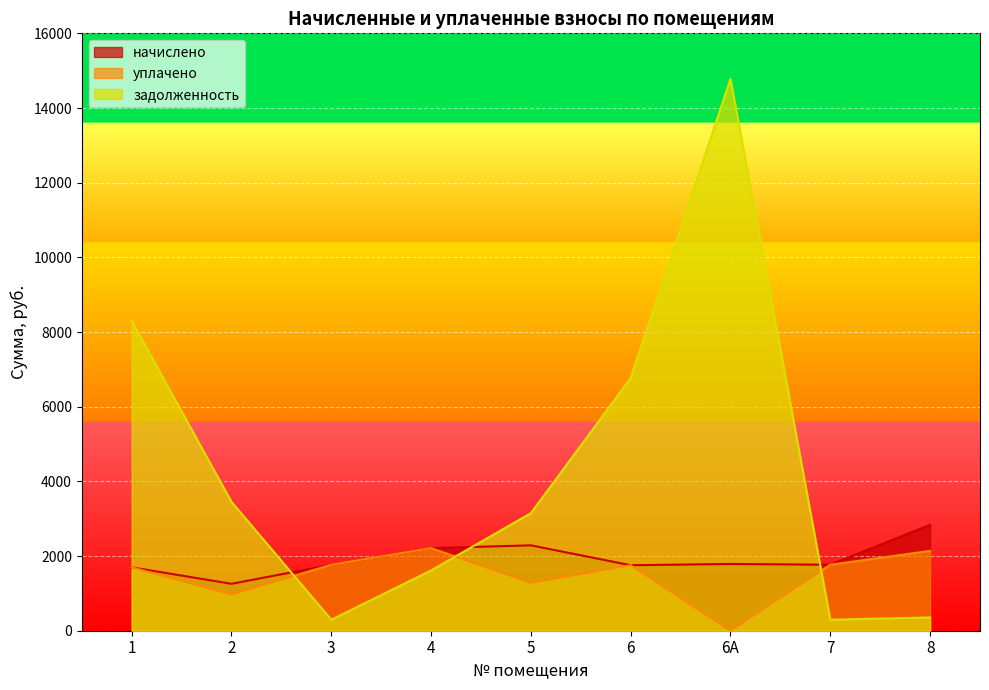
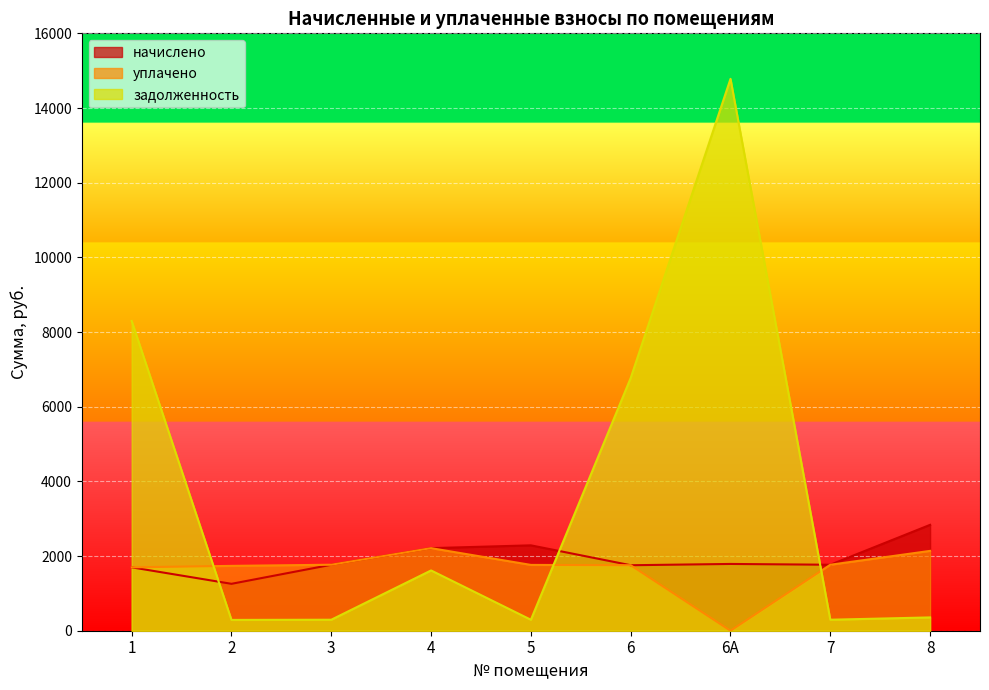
уплачено, 2: 1000 -> 1700
задолженность, 2: 3500 -> 300
уплачено, 5: 1300 -> 1800
задолженность, 5: 3100 -> 300
